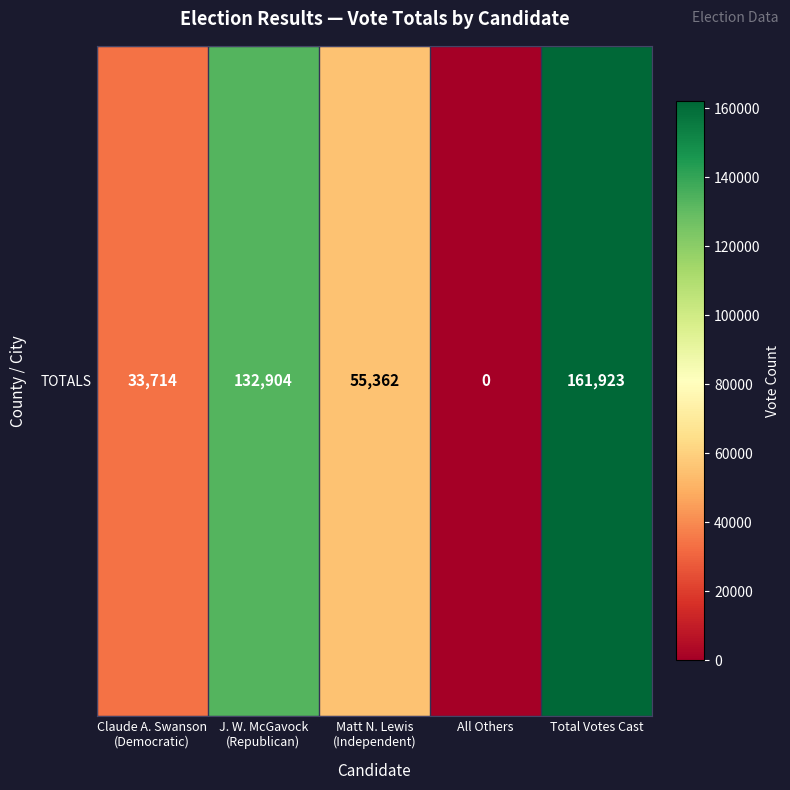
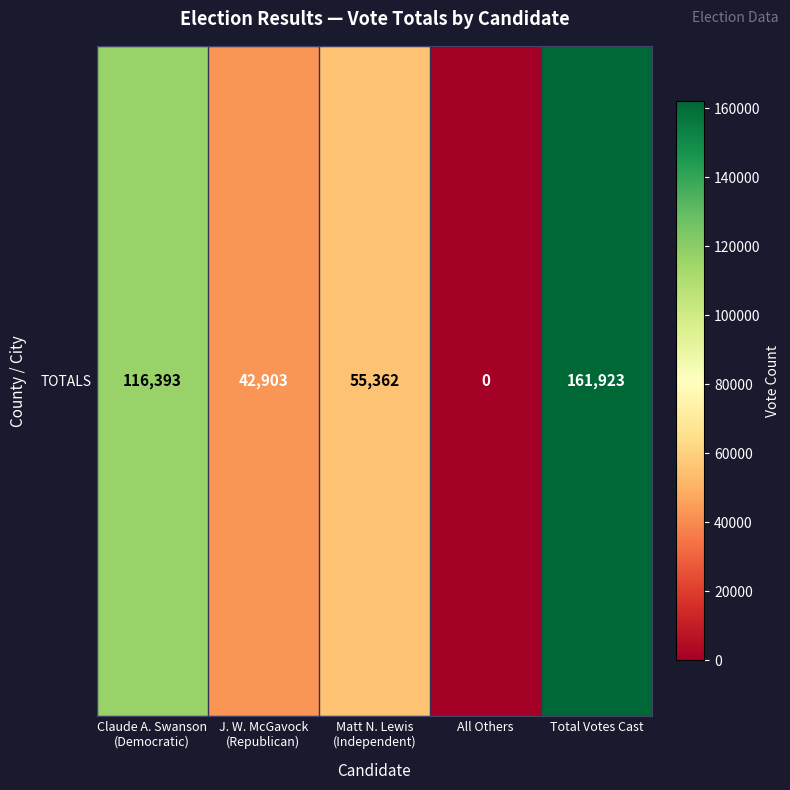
TOTALS, Claude A. Swanson (Democratic): 33,714 -> 116,393
TOTALS, J. W. McGavock (Republican): 132,904 -> 42,903
